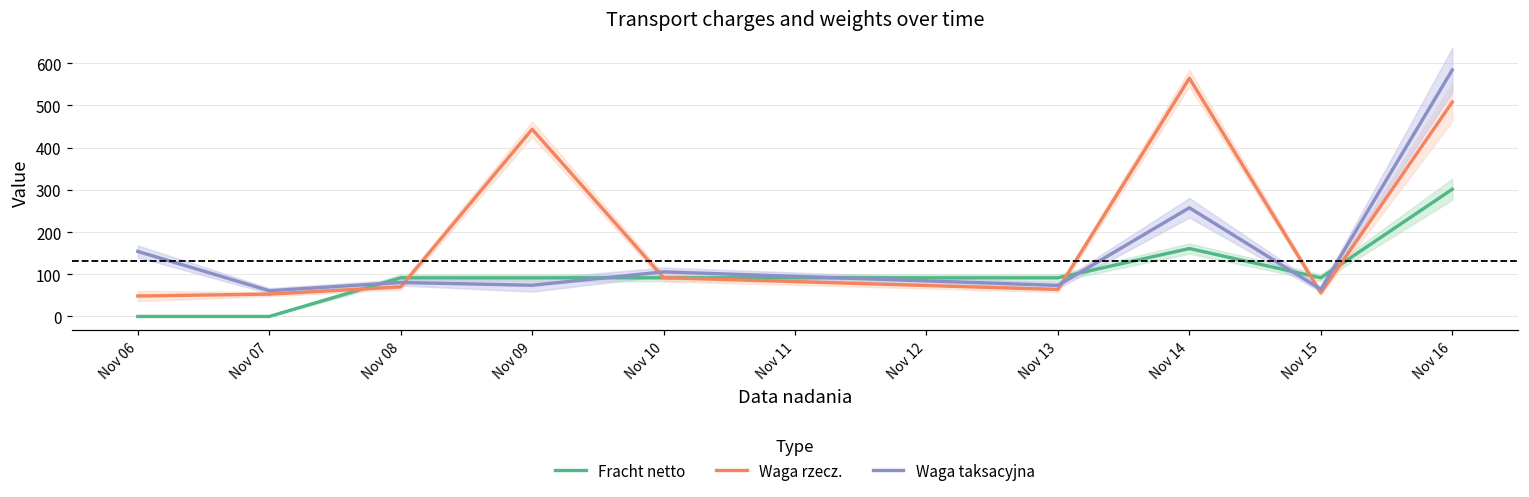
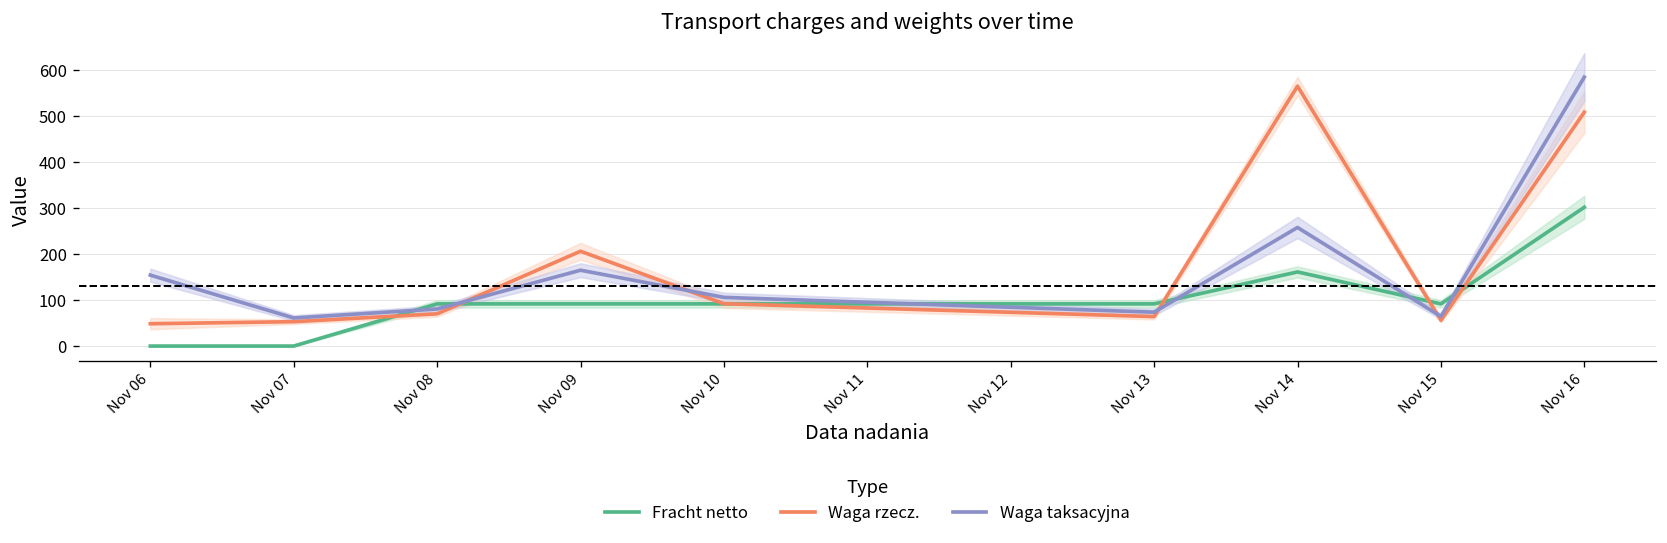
Waga rzecz., Nov 09: 440 -> 210
Waga taksacyjna, Nov 09: 70 -> 160
